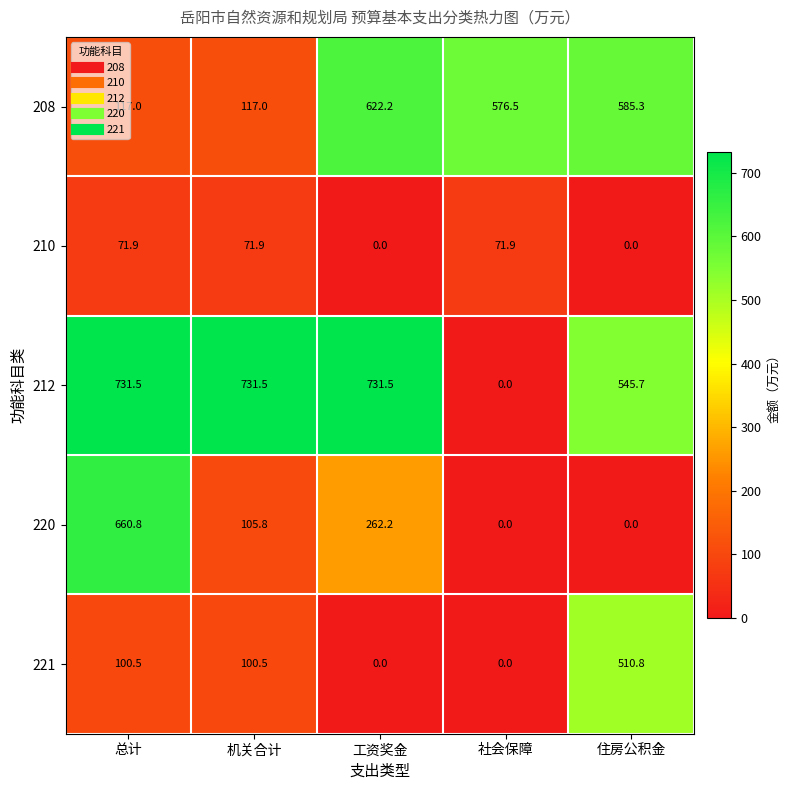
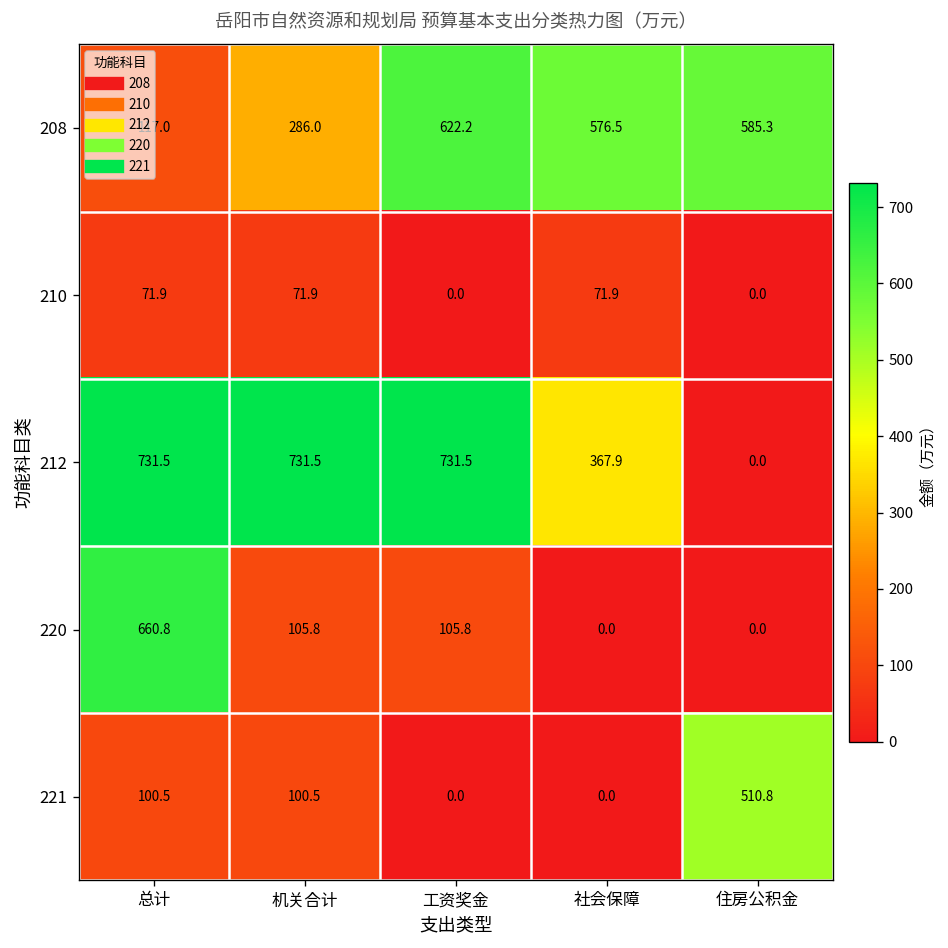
208, 机关合计: 117.0 -> 286.0
212, 社会保障: 0.0 -> 367.9
212, 住房公积金: 545.7 -> 0.0
220, 工资奖金: 262.2 -> 105.8
